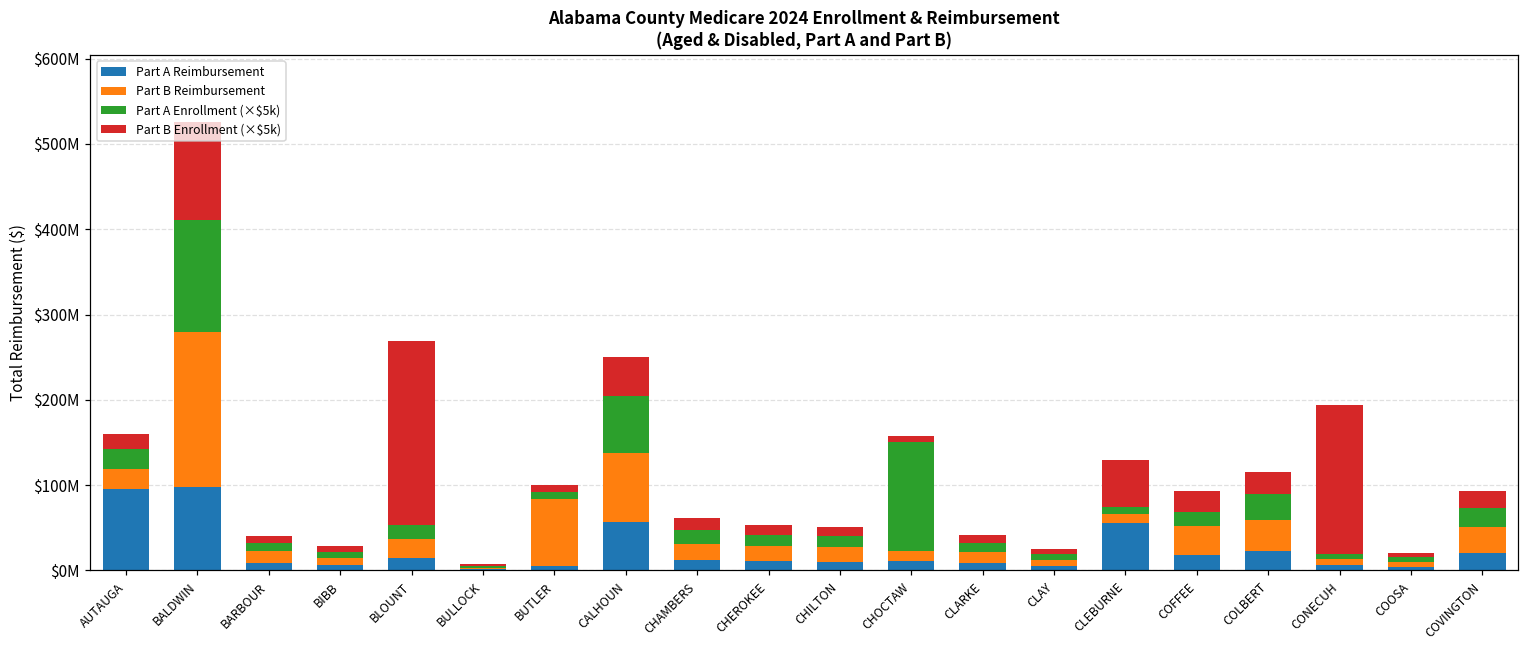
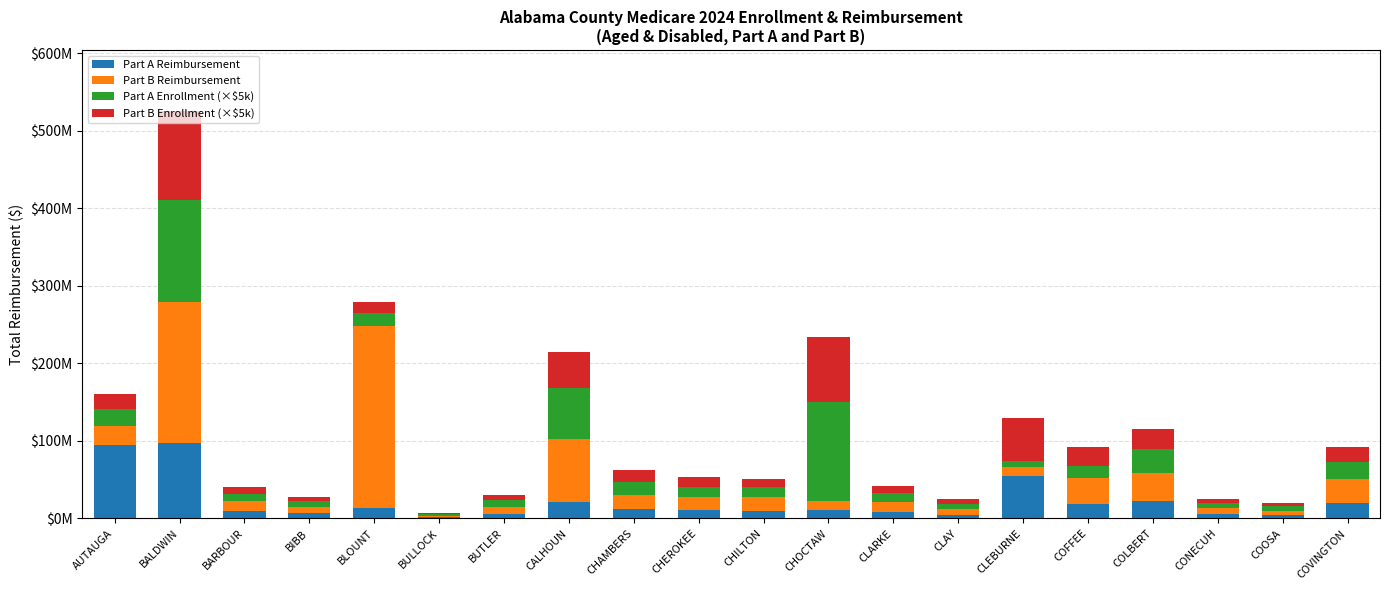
Part B Reimbursement, BLOUNT: $20000000 -> $230000000
Part B Enrollment (×$5k), BLOUNT: $220000000 -> $10000000
Part B Reimbursement, BUTLER: $80000000 -> $10000000
Part A Reimbursement, CALHOUN: $60000000 -> $20000000
Part B Enrollment (×$5k), CHOCTAW: $10000000 -> $80000000
Part B Enrollment (×$5k), CONECUH: $170000000 -> $10000000
